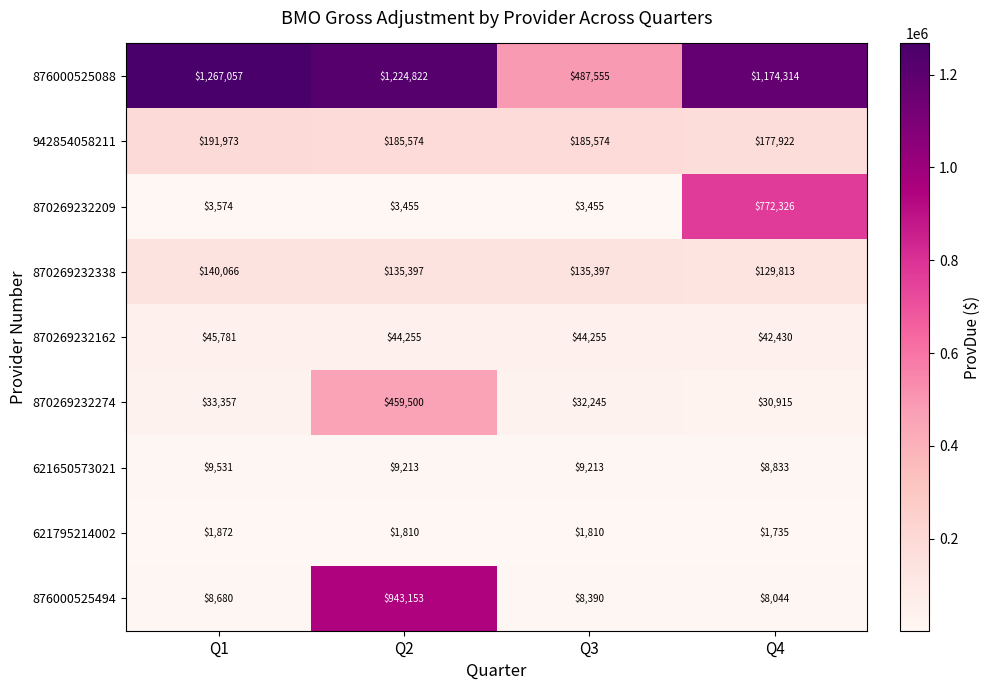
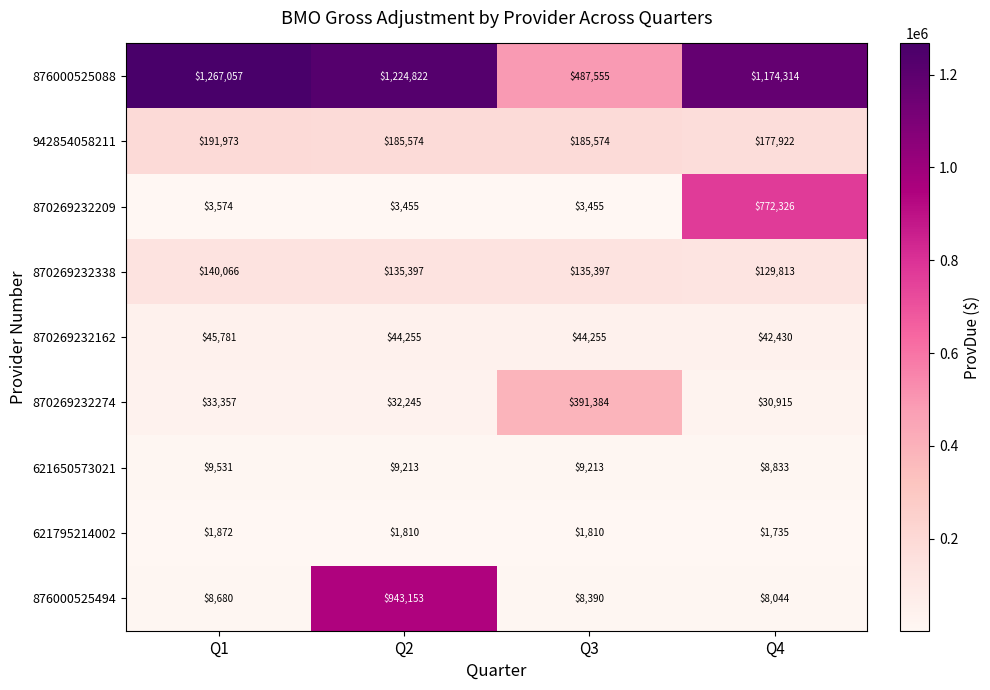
870269232274, Q2: $459,500 -> $32,245
870269232274, Q3: $32,245 -> $391,384
